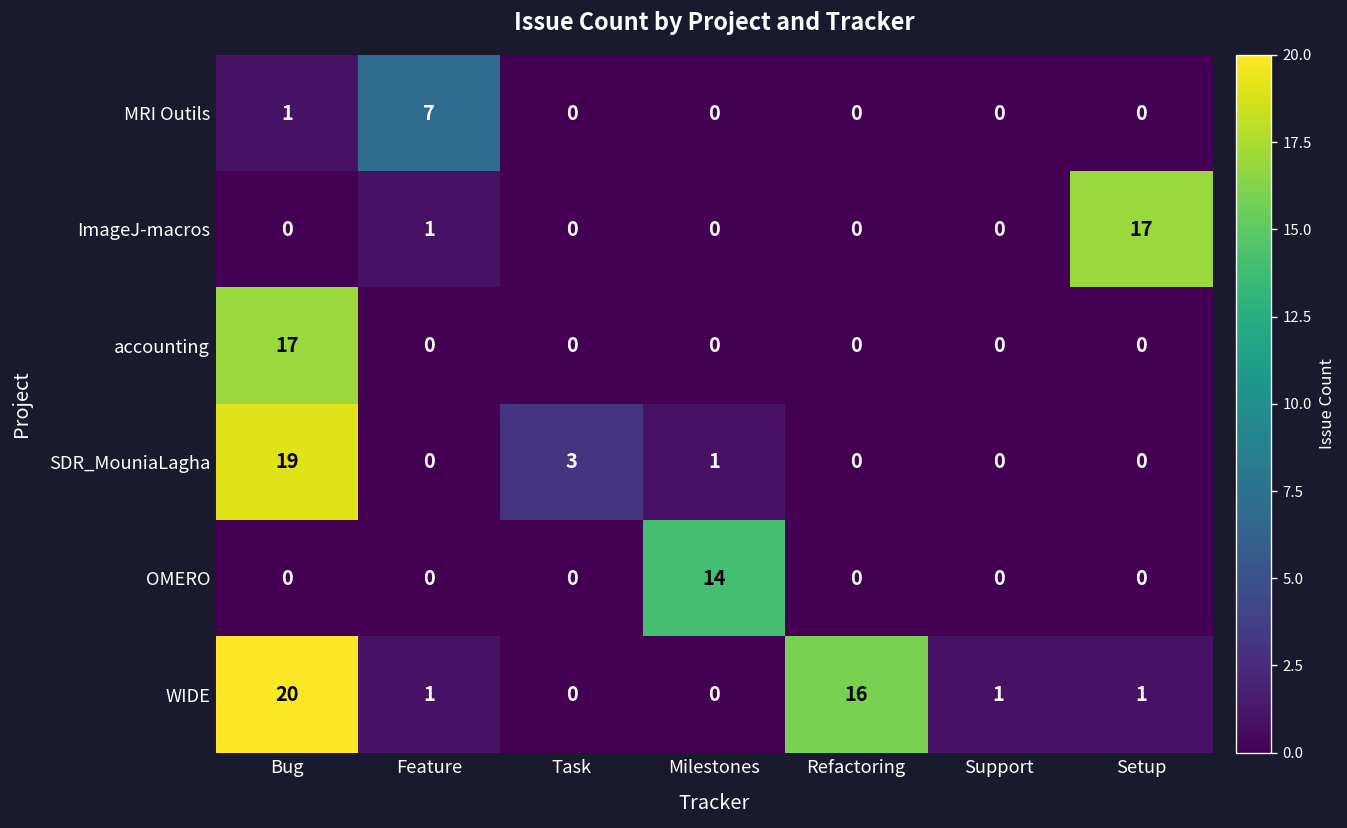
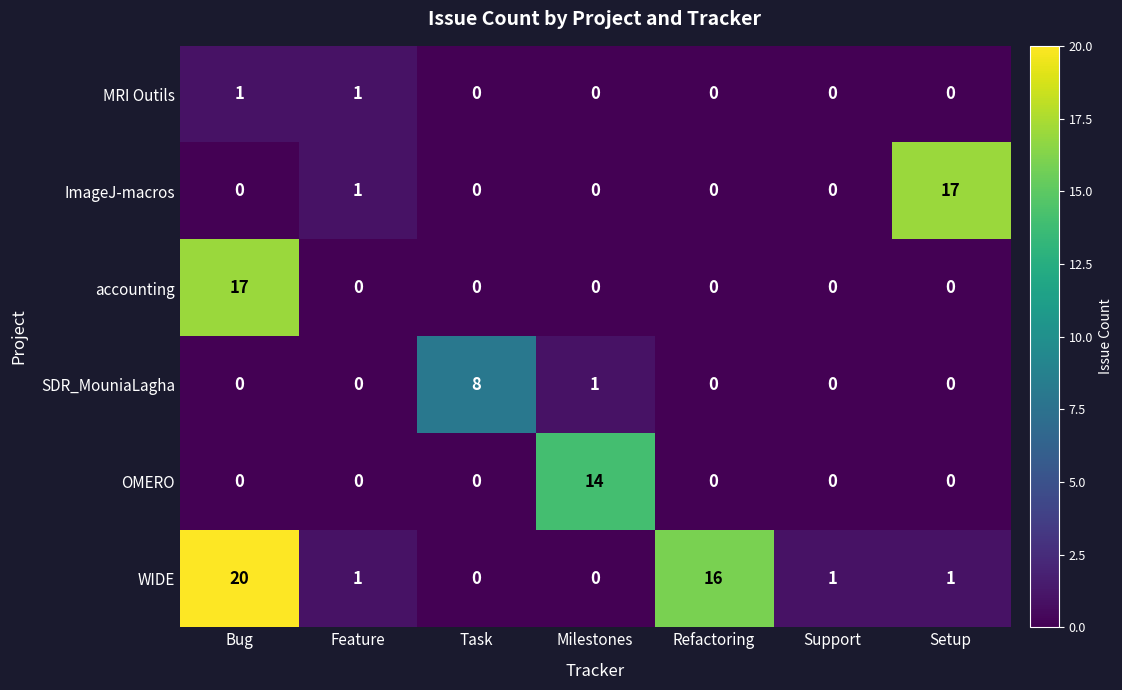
MRI Outils, Feature: 7 -> 1
SDR_MouniaLagha, Bug: 19 -> 0
SDR_MouniaLagha, Task: 3 -> 8
